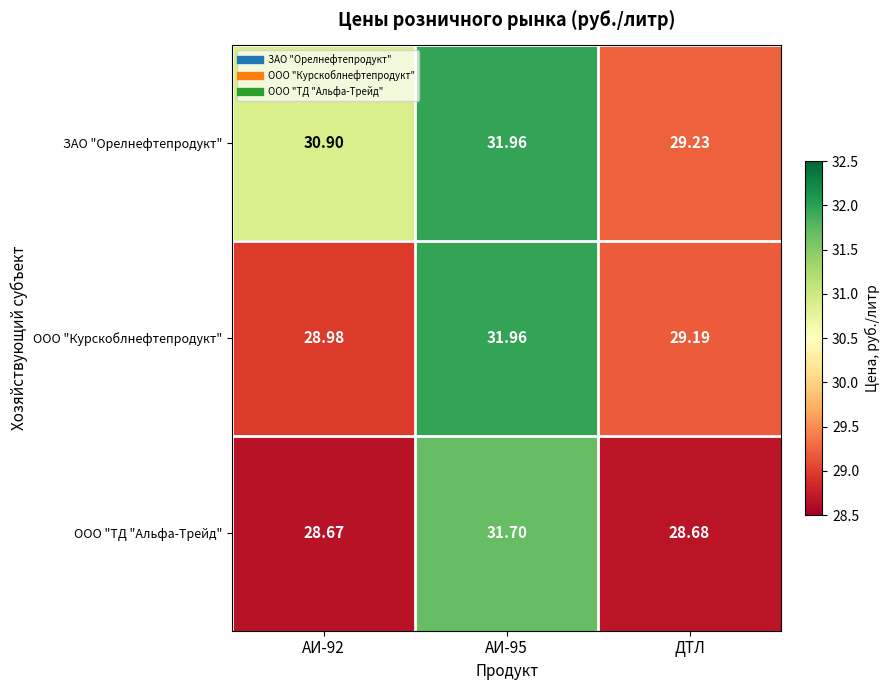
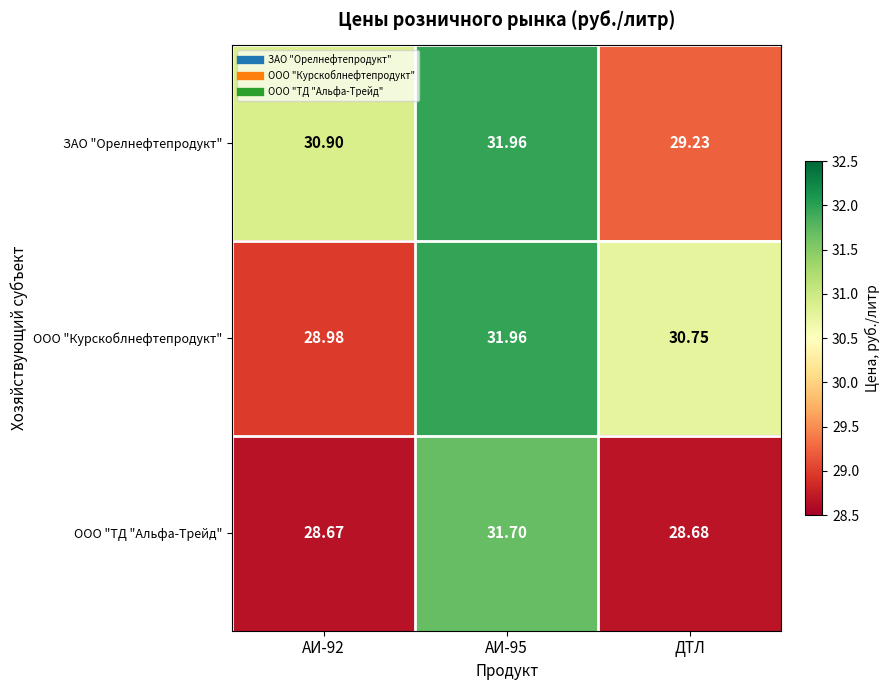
ООО "Курскоблнефтепродукт", ДТЛ: 29.19 -> 30.75
